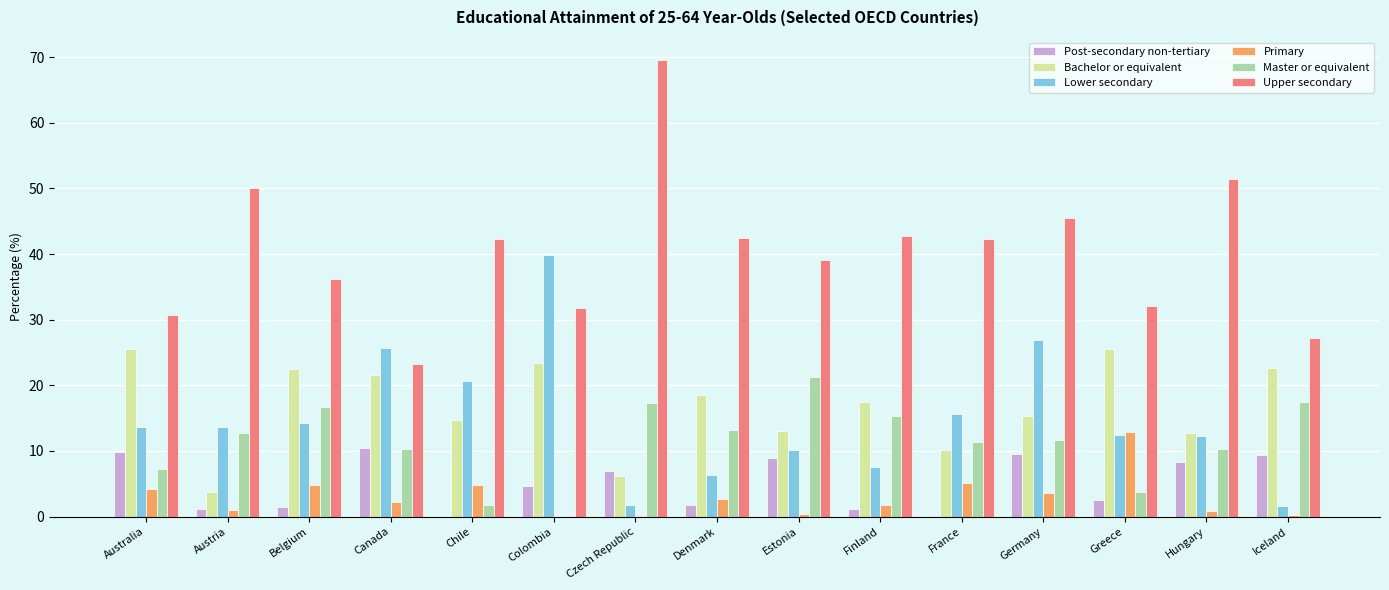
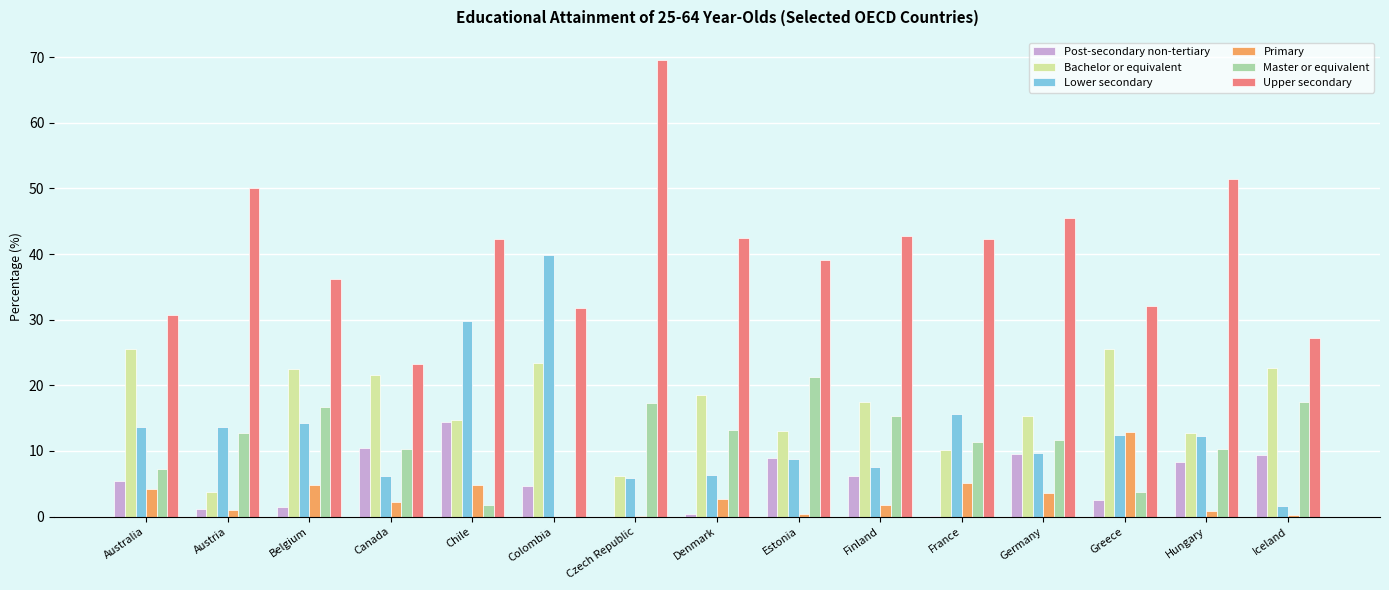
Post-secondary non-tertiary, Australia: 10 -> 5
Lower secondary, Canada: 26 -> 6
Post-secondary non-tertiary, Chile: 0 -> 14
Lower secondary, Chile: 21 -> 30
Post-secondary non-tertiary, Czech Republic: 7 -> 0
Lower secondary, Czech Republic: 2 -> 6
Post-secondary non-tertiary, Denmark: 2 -> 0
Lower secondary, Estonia: 10 -> 9
Post-secondary non-tertiary, Finland: 1 -> 6
Lower secondary, Germany: 27 -> 10
